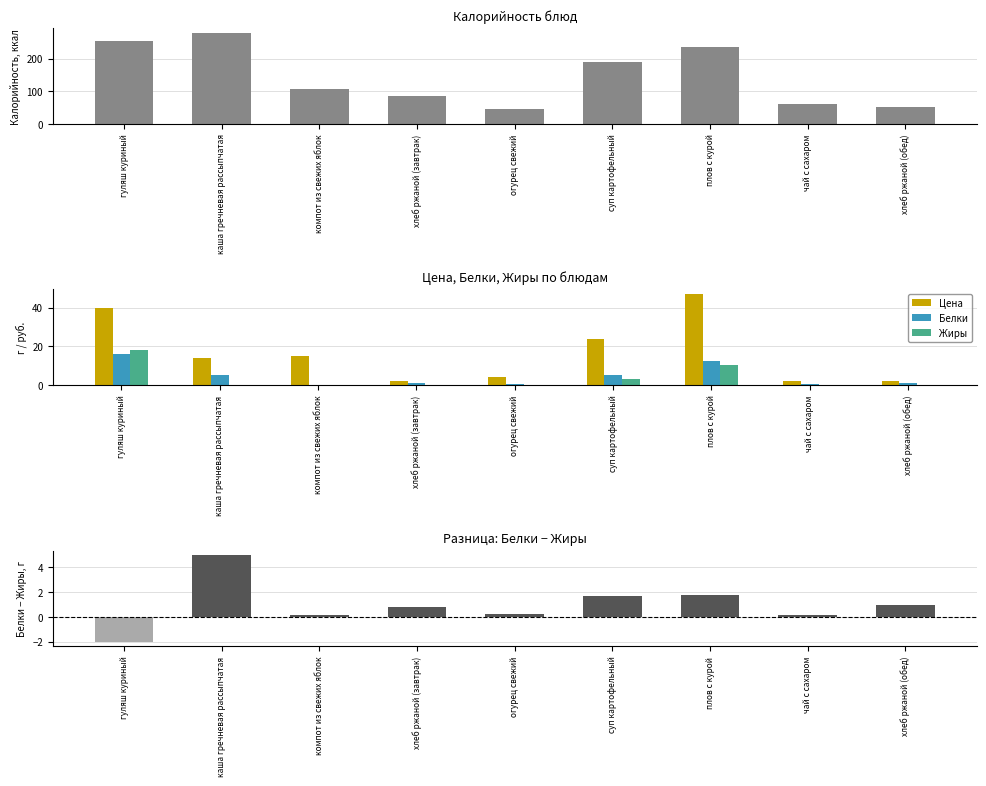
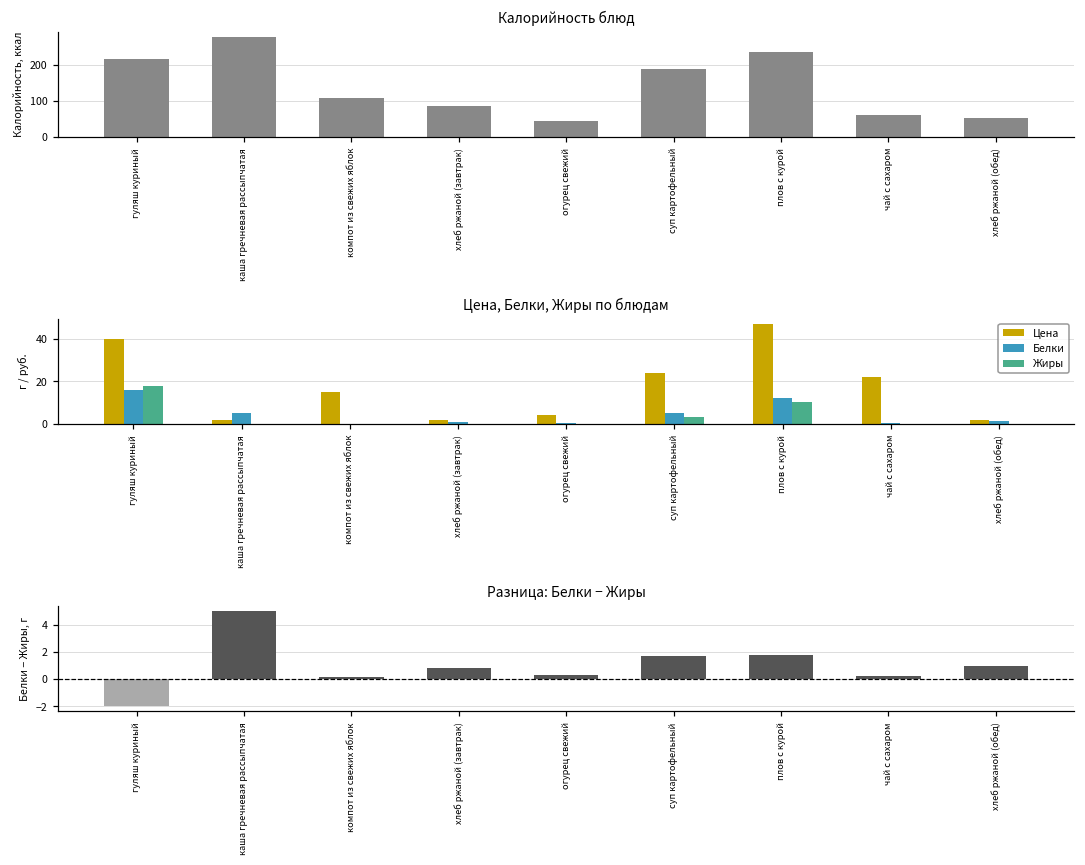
Калорийность блюд, гуляш куриный: 250 -> 220
Цена, Белки, Жиры по блюдам, Цена, каша гречневая рассыпчатая: 14 -> 2
Цена, Белки, Жиры по блюдам, Цена, чай с сахаром: 2 -> 22
